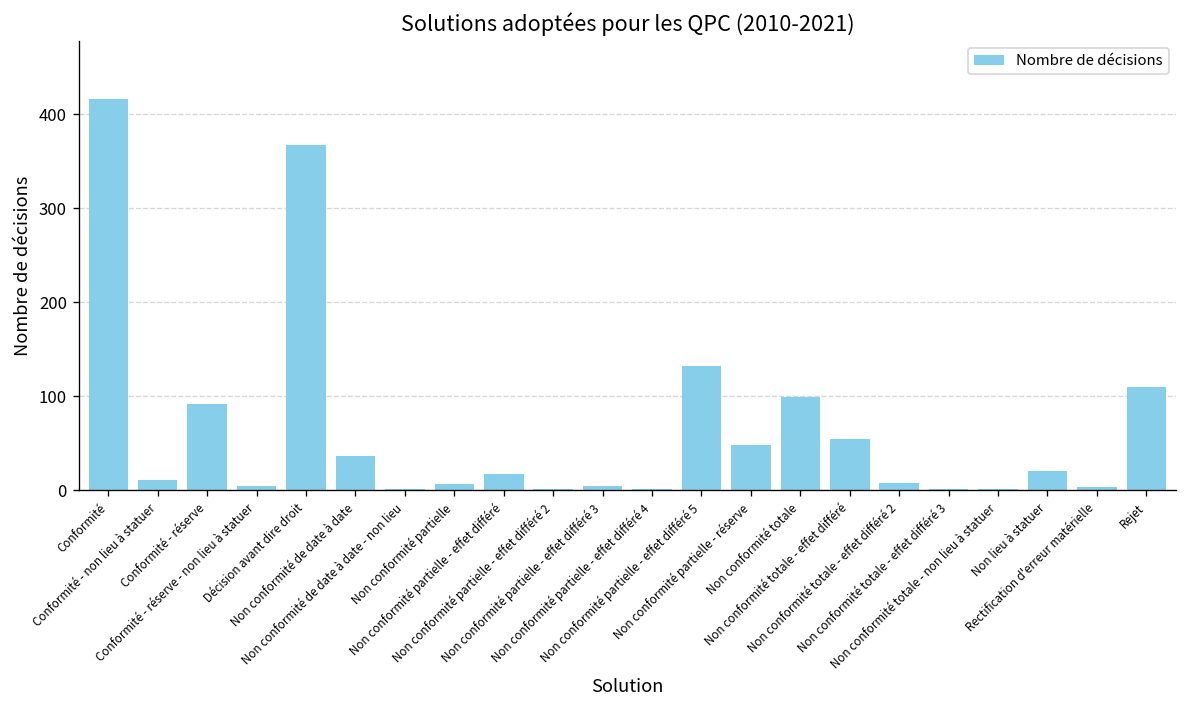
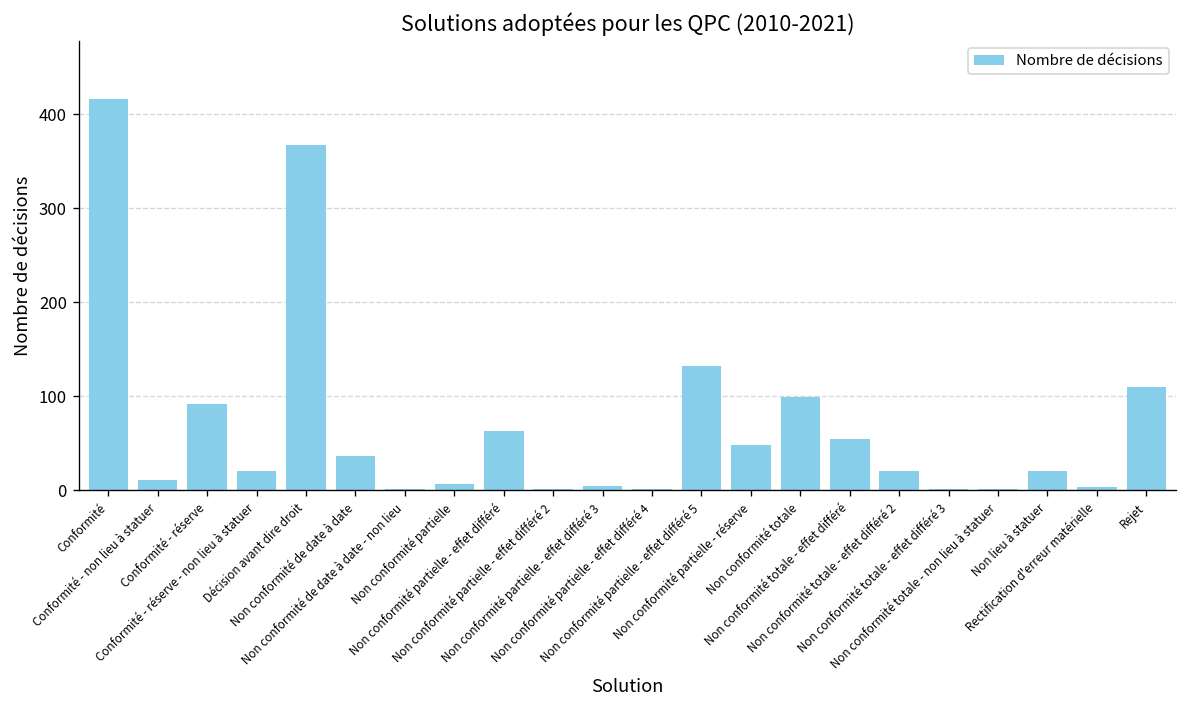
Conformité - réserve - non lieu à statuer: 0 -> 20
Non conformité partielle - effet différé: 20 -> 60
Non conformité totale - effet différé 2: 10 -> 20
